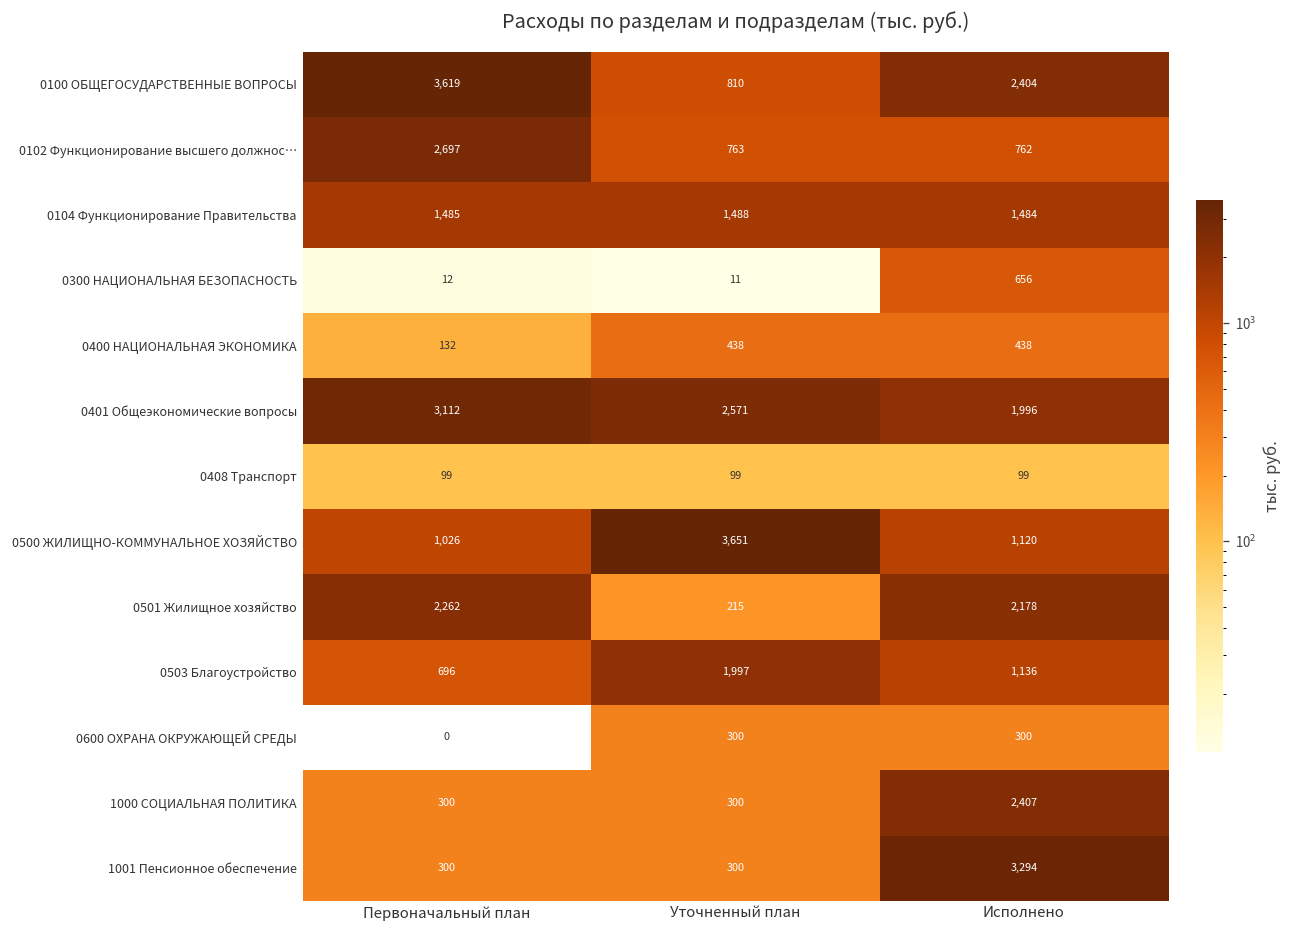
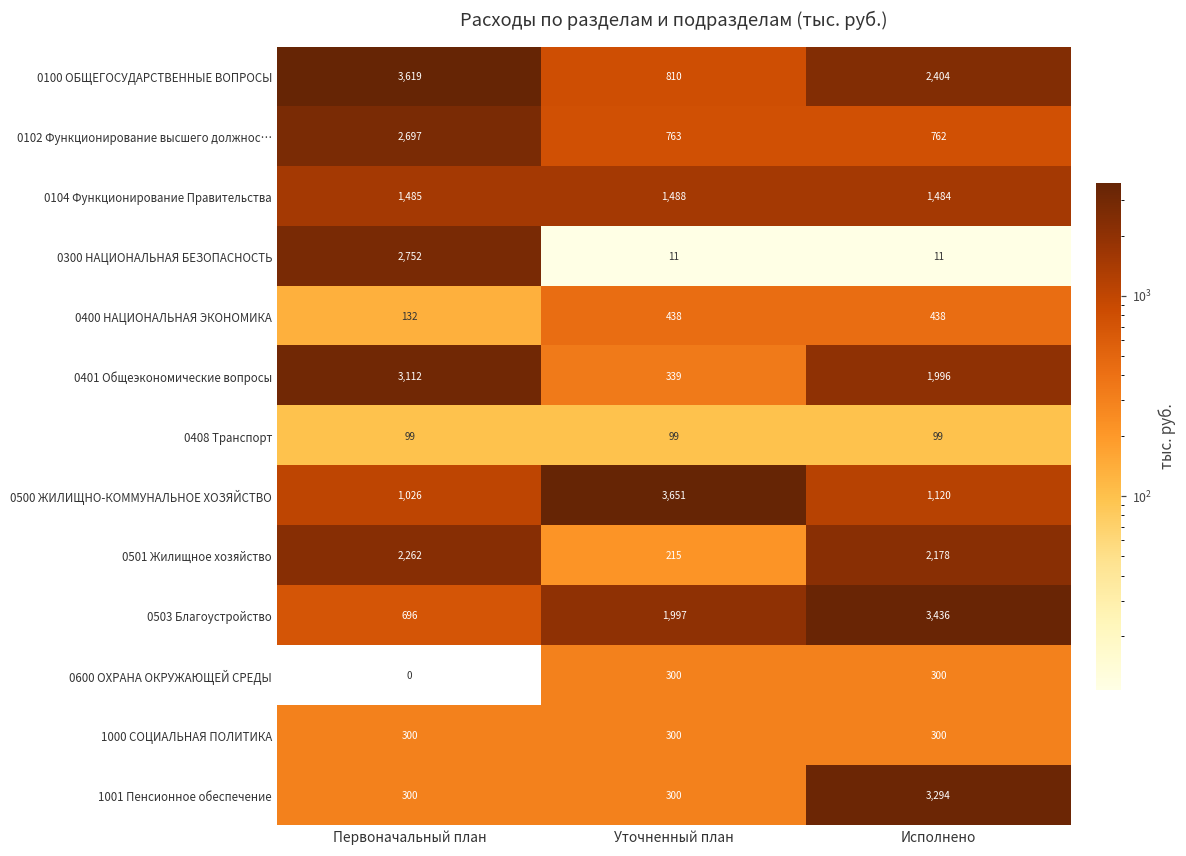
0300 НАЦИОНАЛЬНАЯ БЕЗОПАСНОСТЬ, Первоначальный план: 12 -> 2,752
0300 НАЦИОНАЛЬНАЯ БЕЗОПАСНОСТЬ, Исполнено: 656 -> 11
0401 Общеэкономические вопросы, Уточненный план: 2,571 -> 339
0503 Благоустройство, Исполнено: 1,136 -> 3,436
1000 СОЦИАЛЬНАЯ ПОЛИТИКА, Исполнено: 2,407 -> 300
